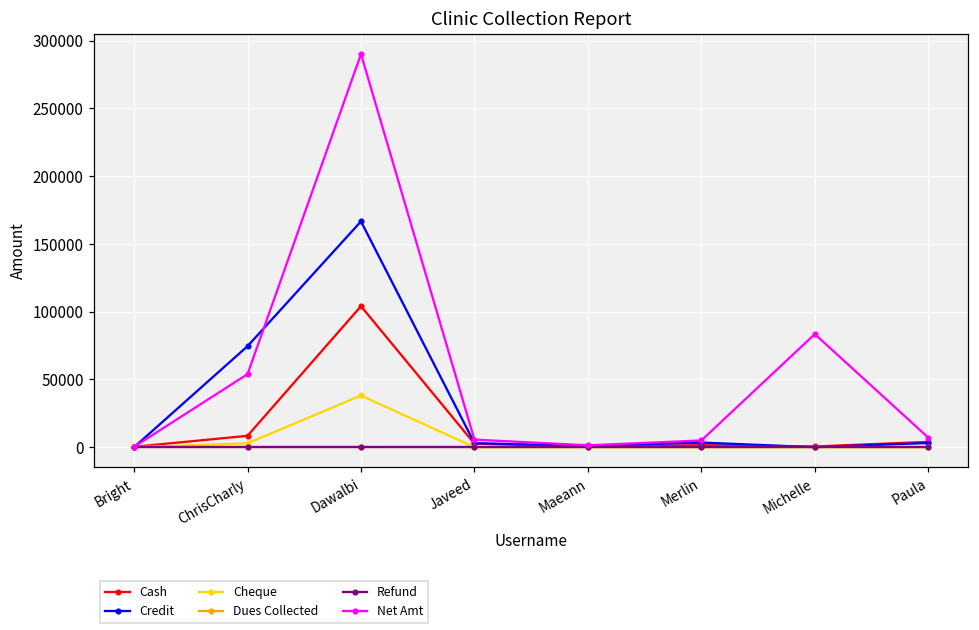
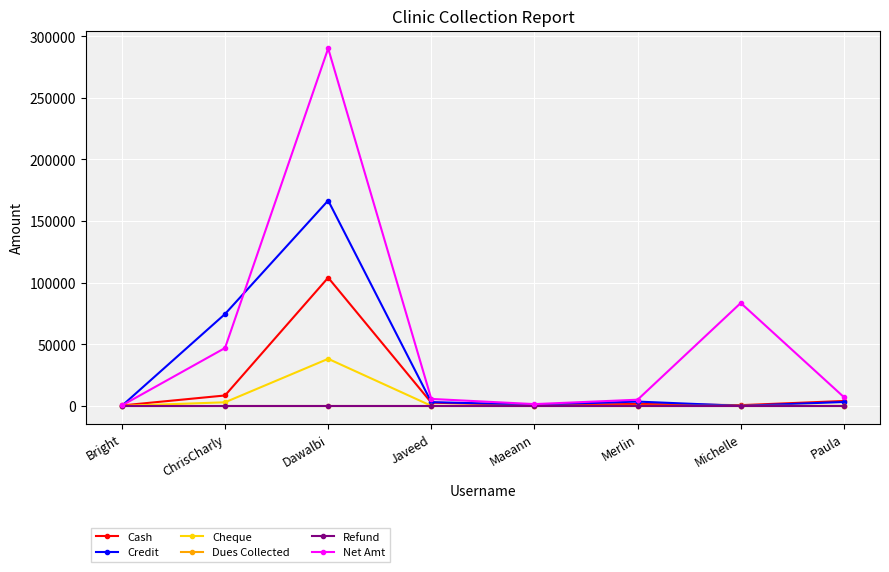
Net Amt, ChrisCharly: 54000 -> 47000
